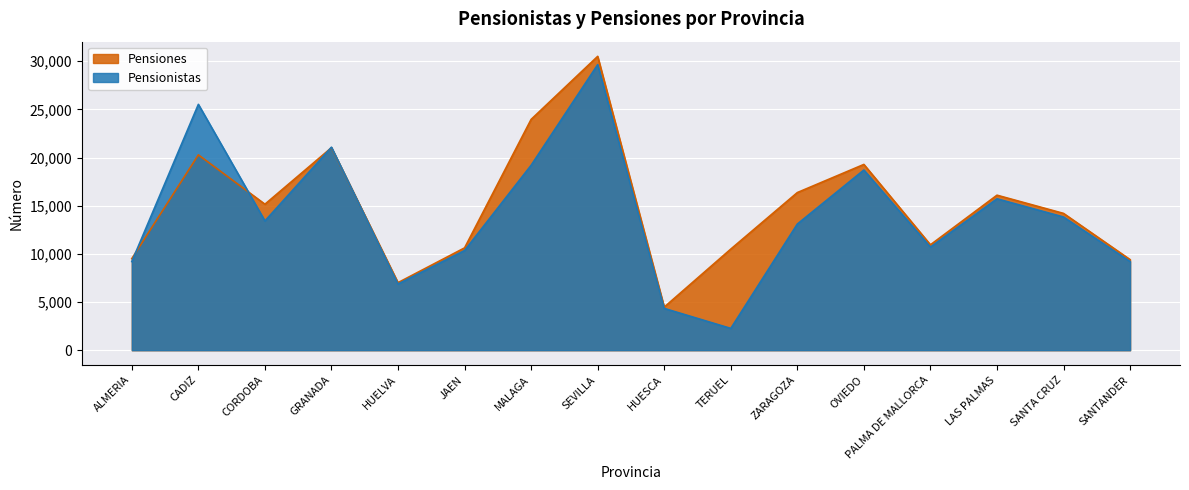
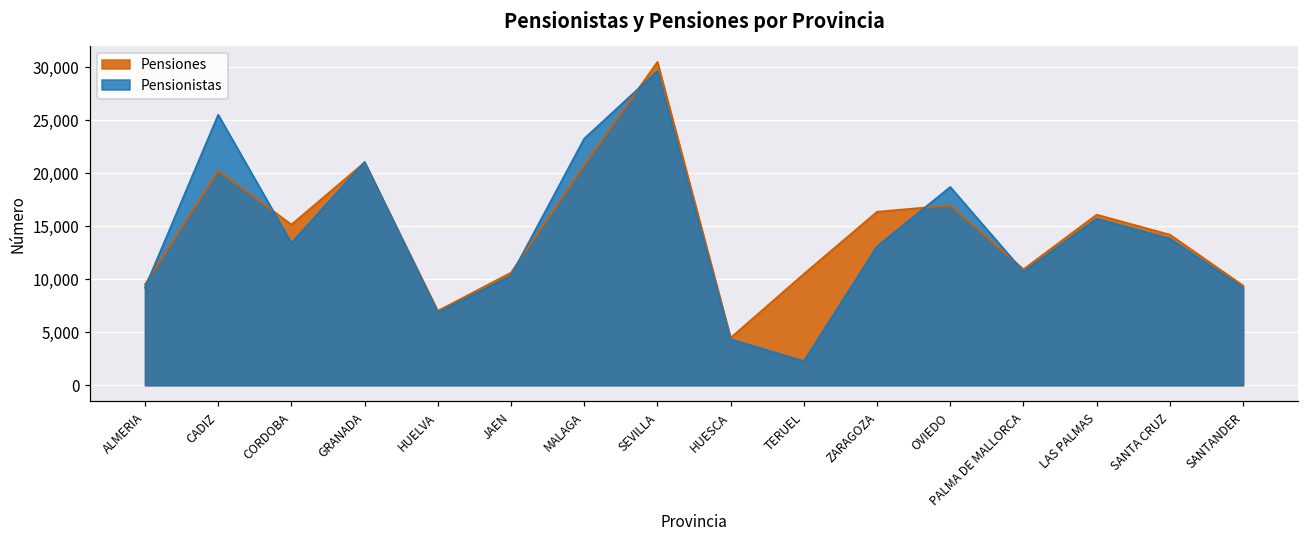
Pensiones, MALAGA: 24,000 -> 21,000
Pensionistas, MALAGA: 19,000 -> 23,000
Pensiones, OVIEDO: 19,000 -> 17,000
